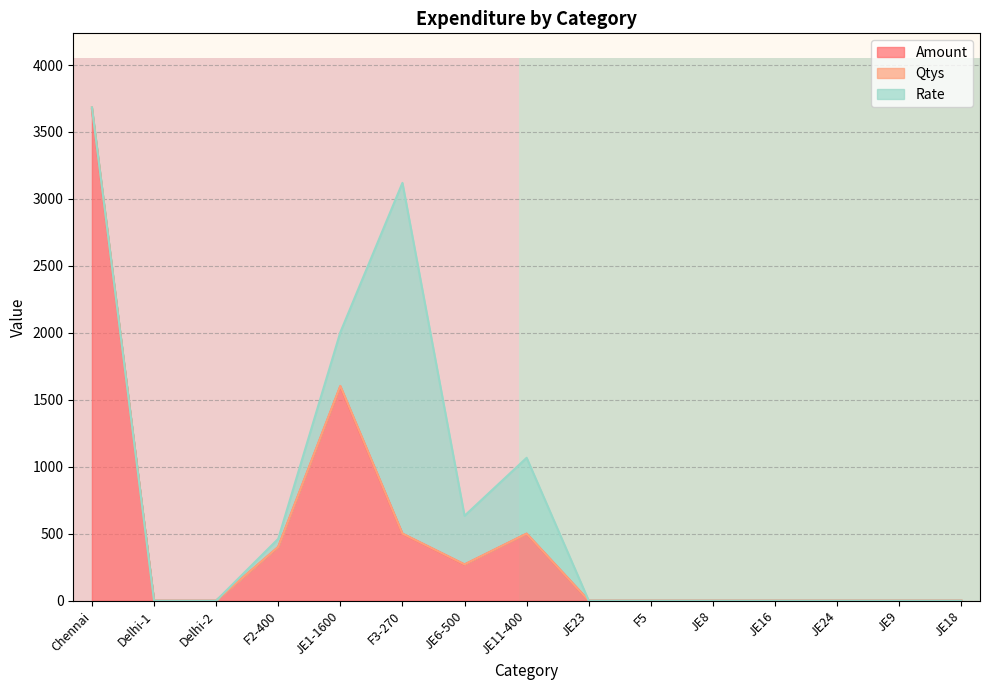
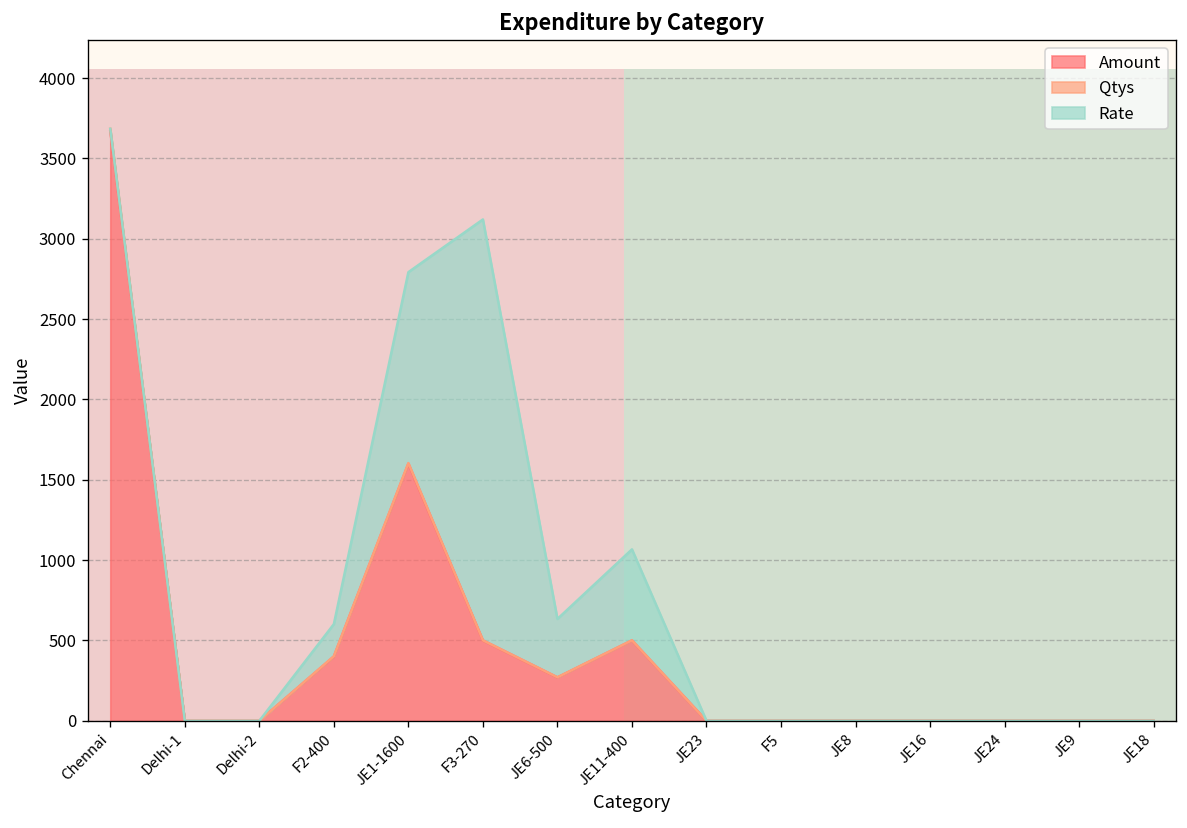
Rate, F2-400: 60 -> 200
Rate, JE1-1600: 400 -> 1190
